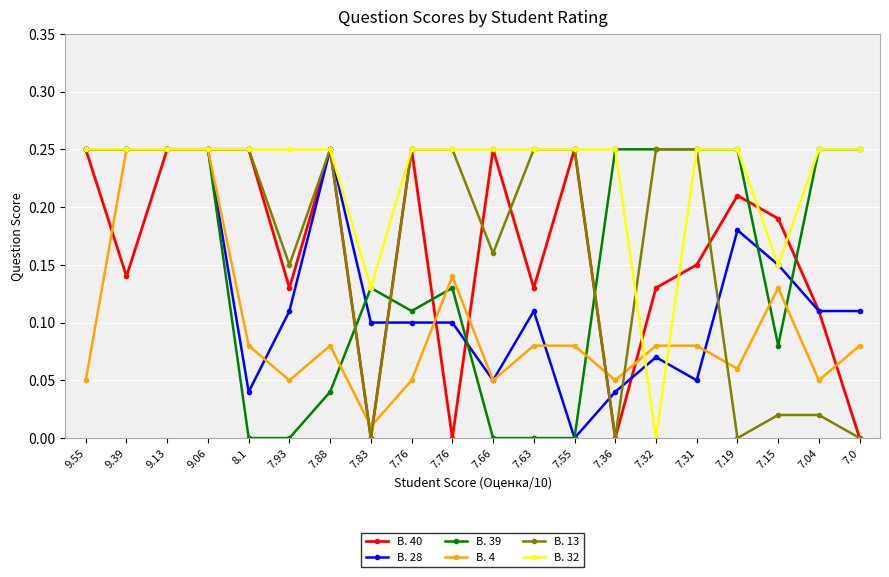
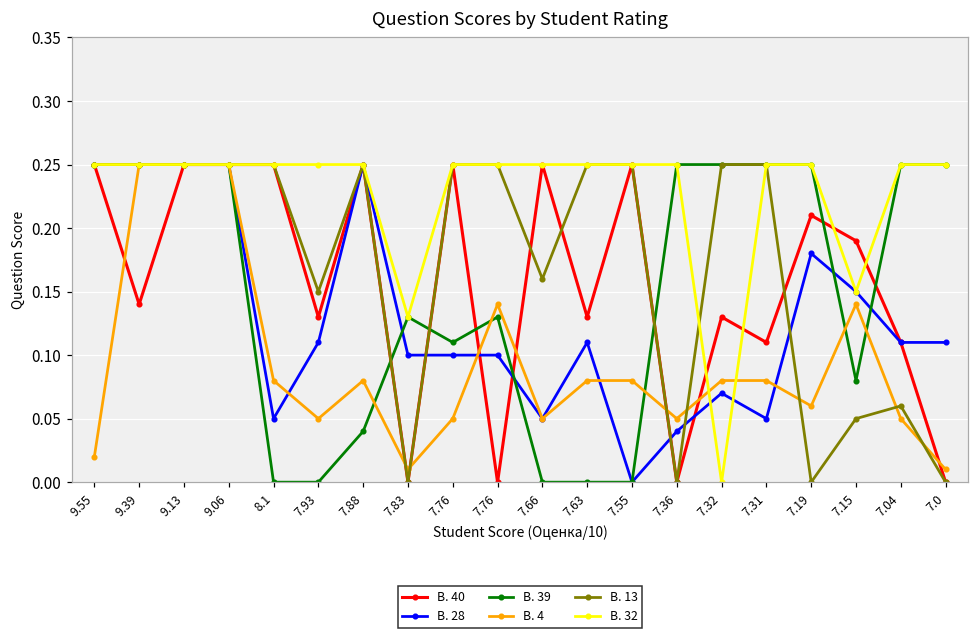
В. 4, 9.55: 0.05 -> 0.02
В. 28, 8.1: 0.04 -> 0.05
В. 40, 7.31: 0.15 -> 0.11
В. 4, 7.15: 0.13 -> 0.14
В. 13, 7.15: 0.02 -> 0.05
В. 13, 7.04: 0.02 -> 0.06
В. 4, 7.0: 0.08 -> 0.01
